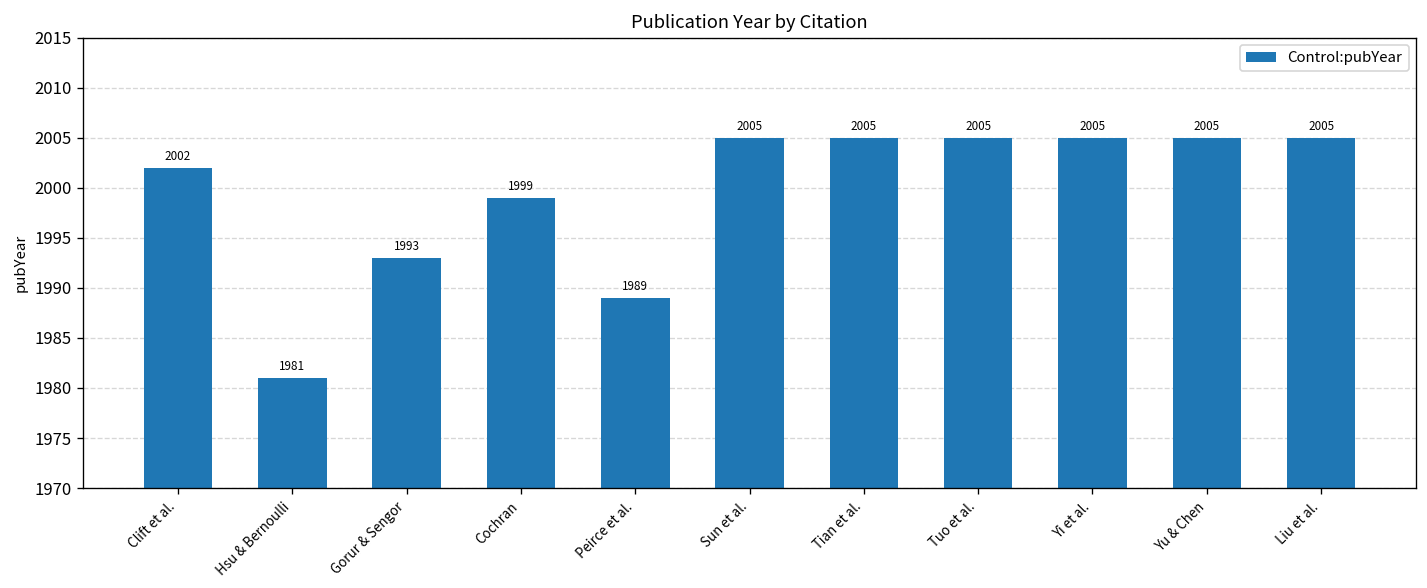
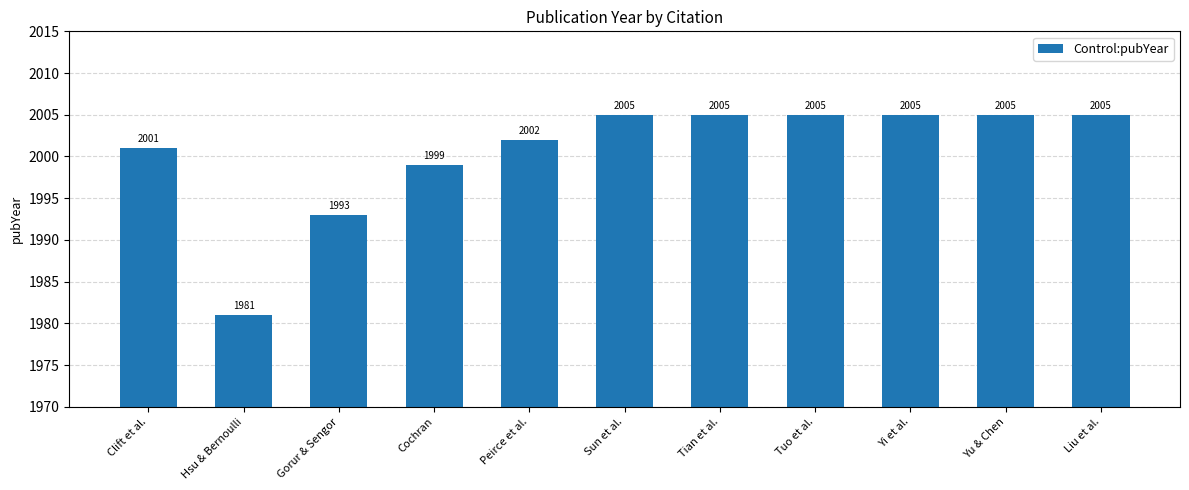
Clift et al.: 2002 -> 2001
Peirce et al.: 1989 -> 2002
